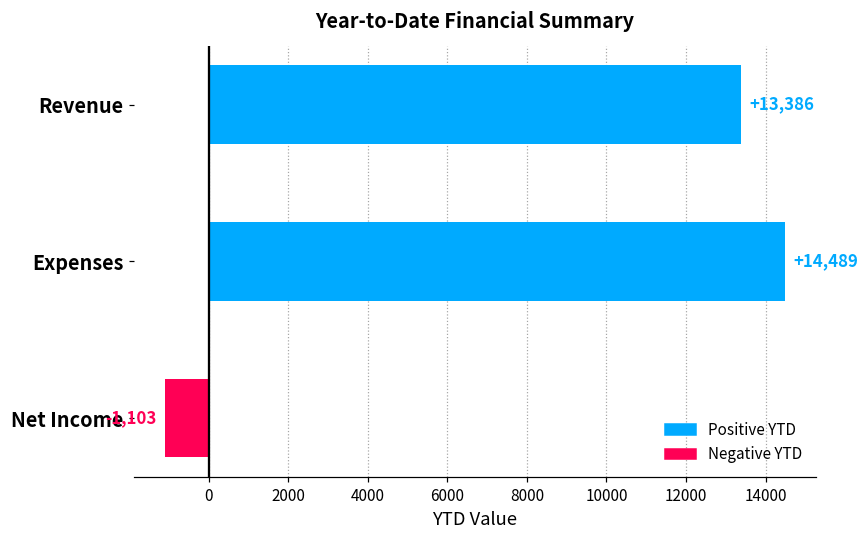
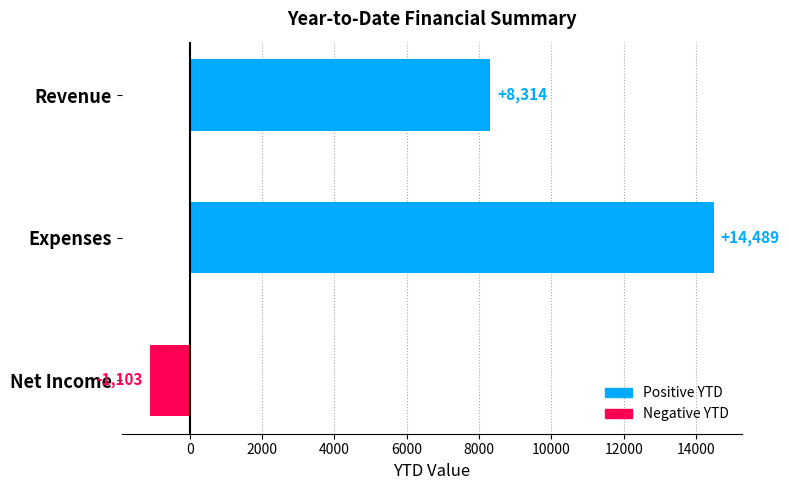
Revenue: +13,386 -> +8,314
